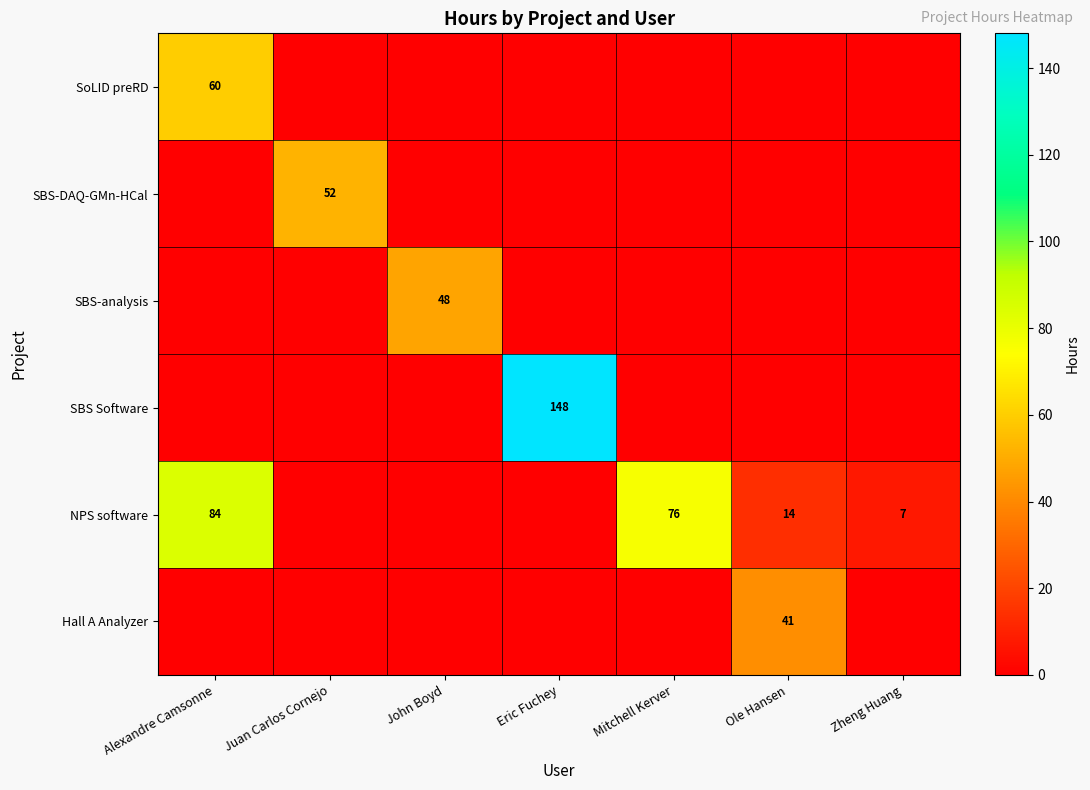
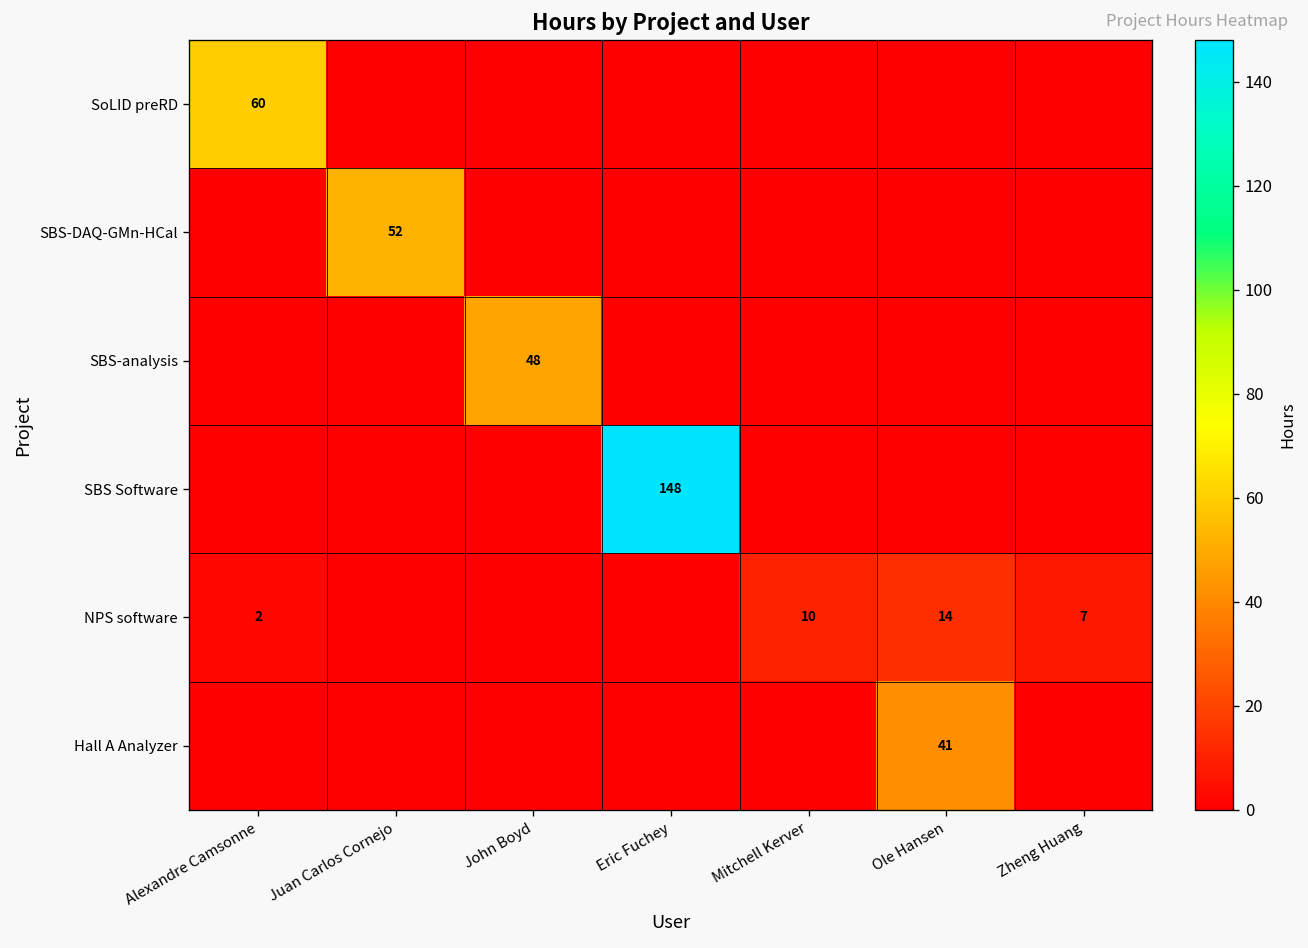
NPS software, Alexandre Camsonne: 84 -> 2
NPS software, Mitchell Kerver: 76 -> 10
